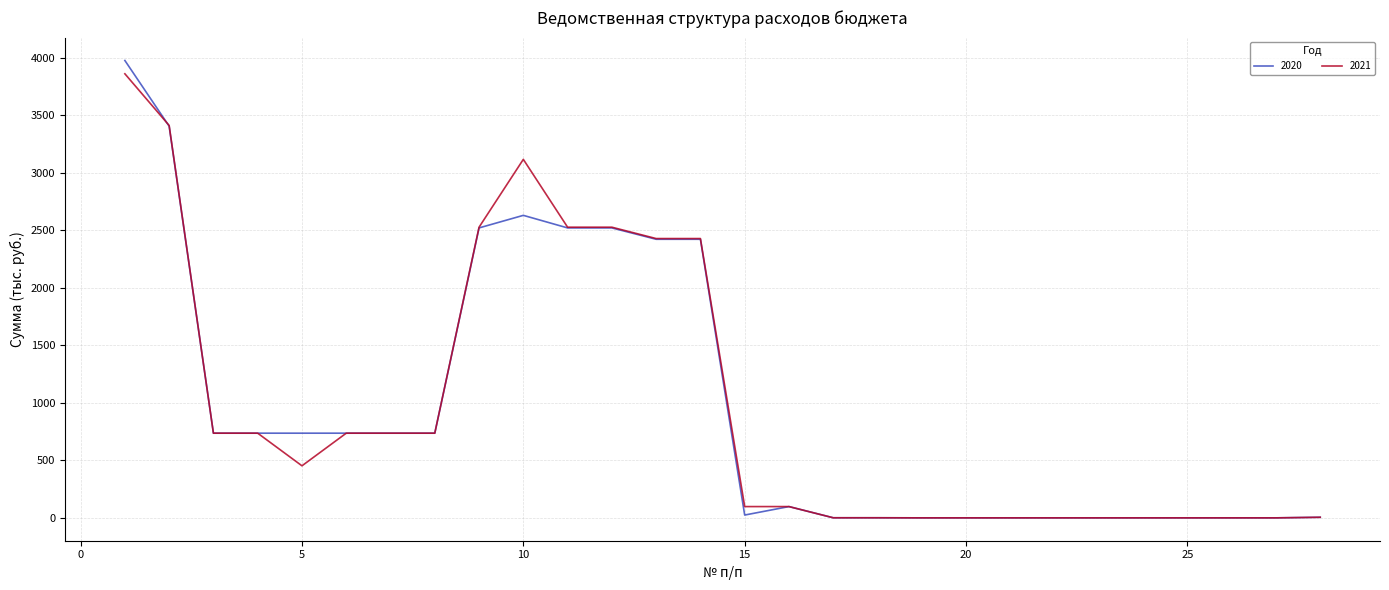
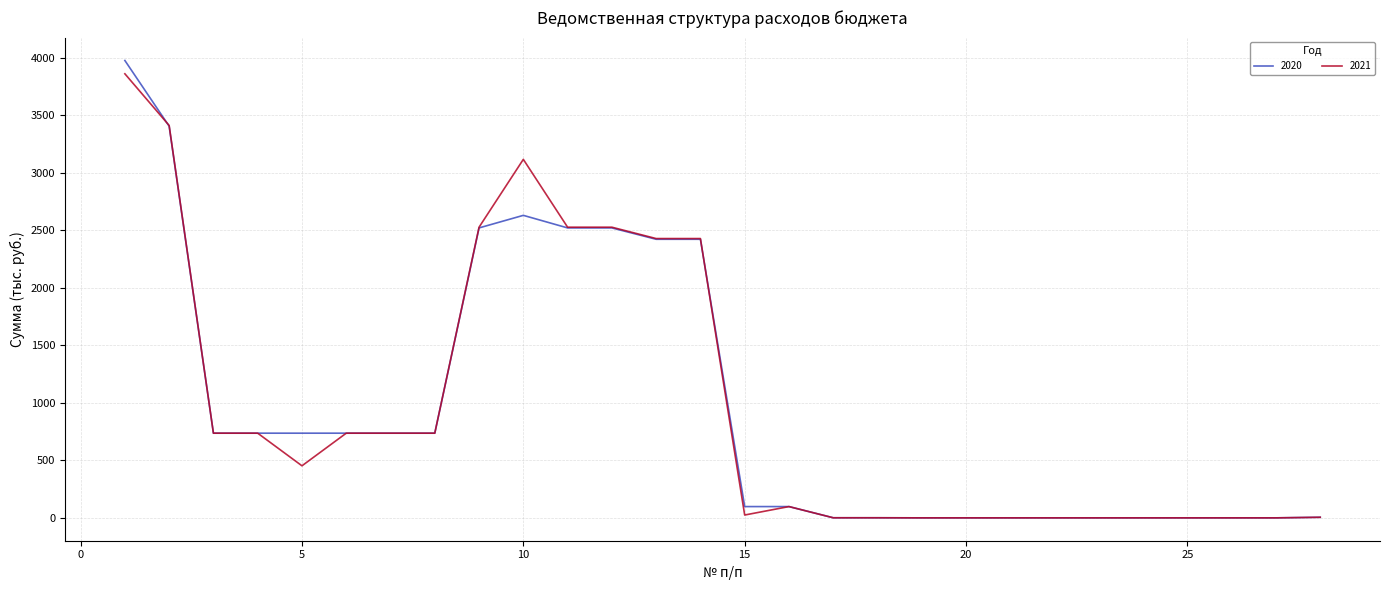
2020, 15: 20 -> 100
2021, 15: 100 -> 20
